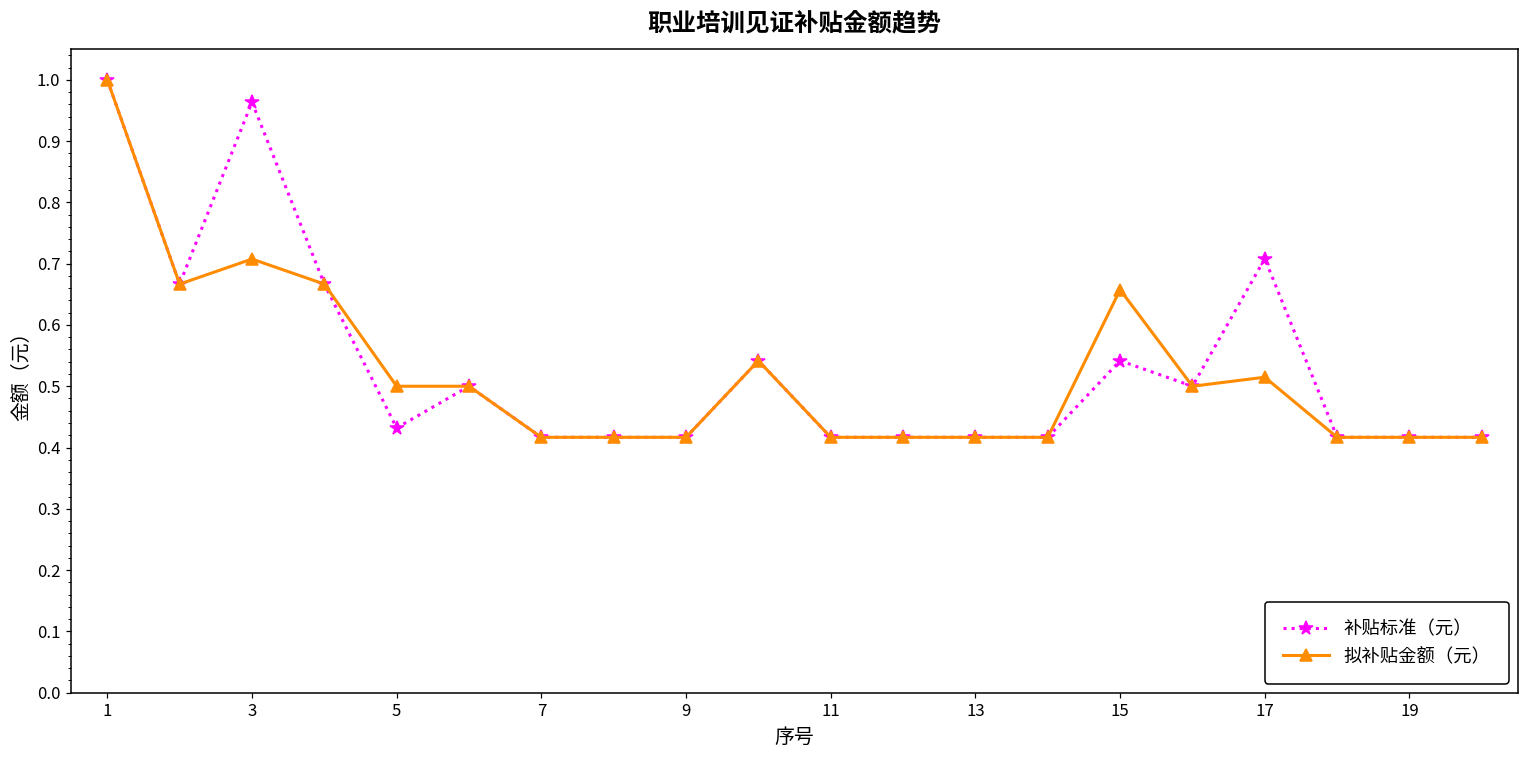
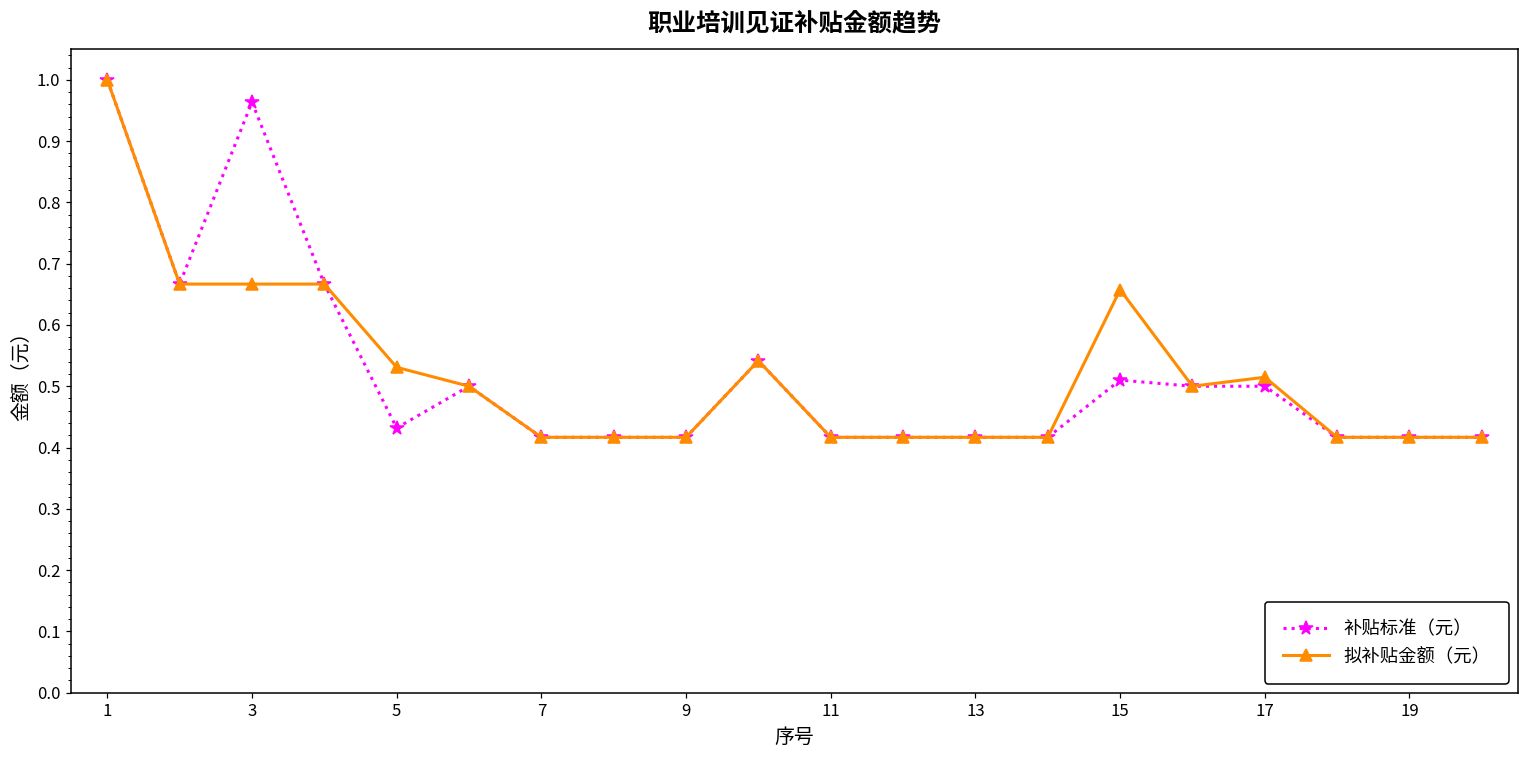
拟补贴金额（元）, 3: 0.71 -> 0.67
拟补贴金额（元）, 5: 0.50 -> 0.53
补贴标准（元）, 15: 0.54 -> 0.51
补贴标准（元）, 17: 0.71 -> 0.50
